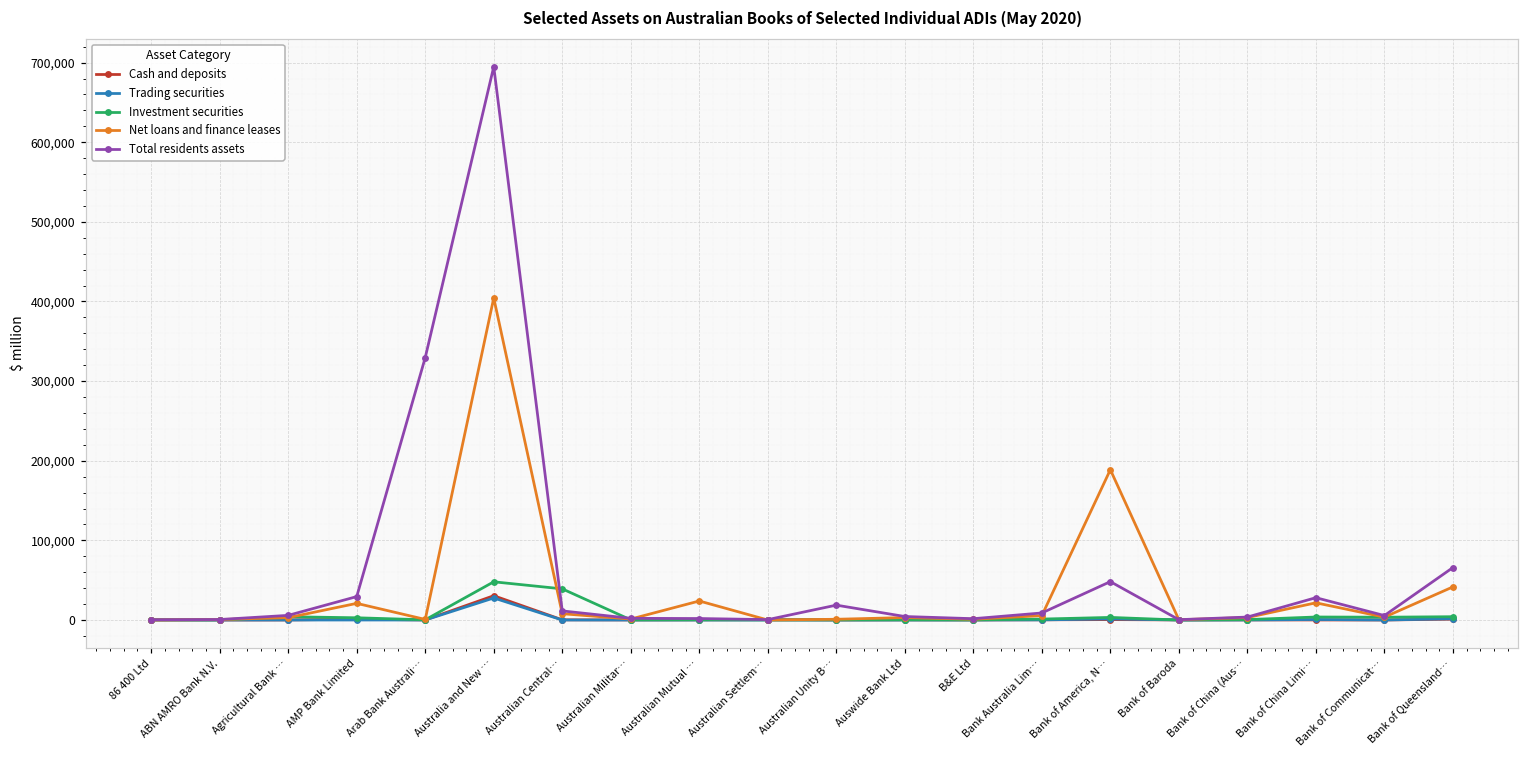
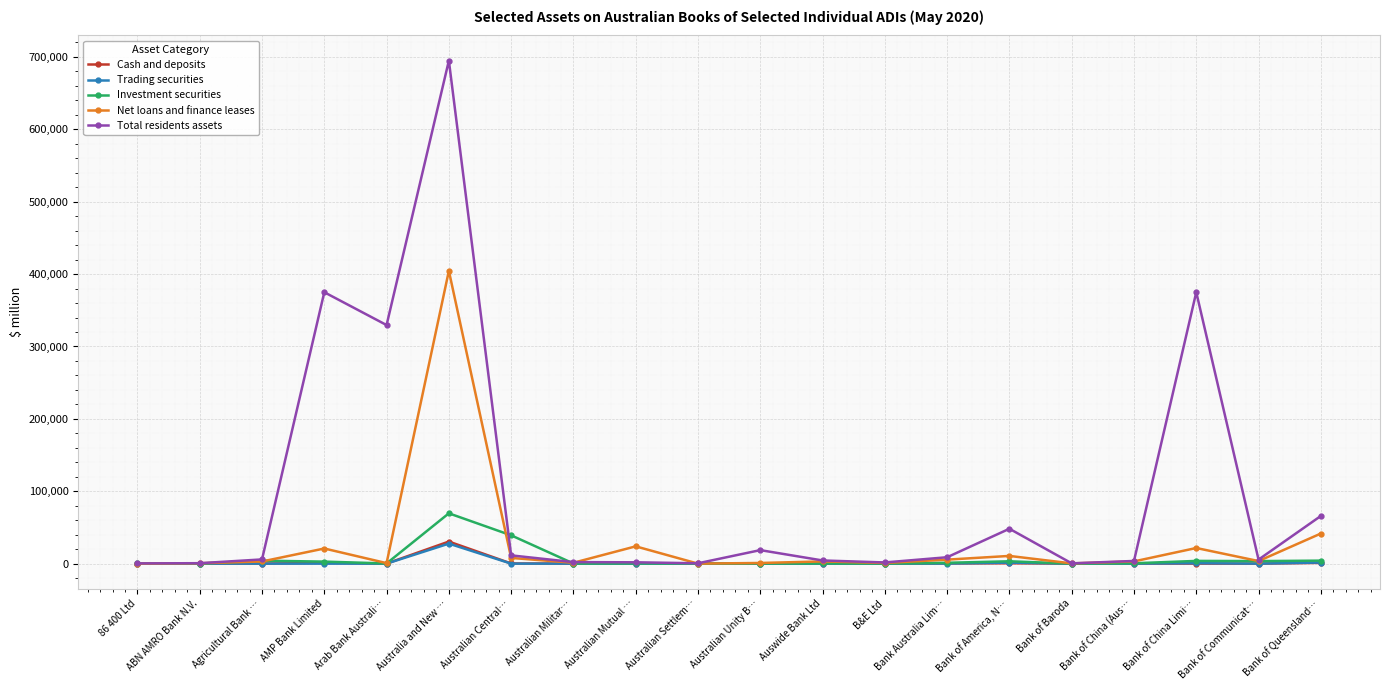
Total residents assets, AMP Bank Limited: 30,000 -> 370,000
Investment securities, Australia and New …: 50,000 -> 70,000
Net loans and finance leases, Bank of America, N…: 190,000 -> 10,000
Total residents assets, Bank of China Limi…: 30,000 -> 370,000
